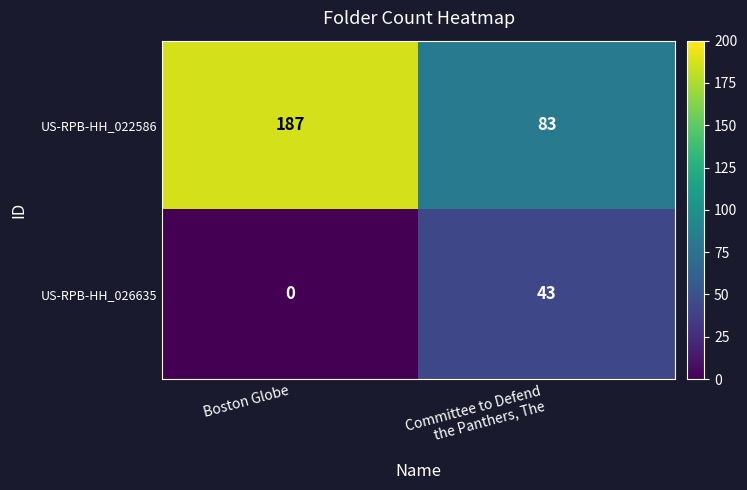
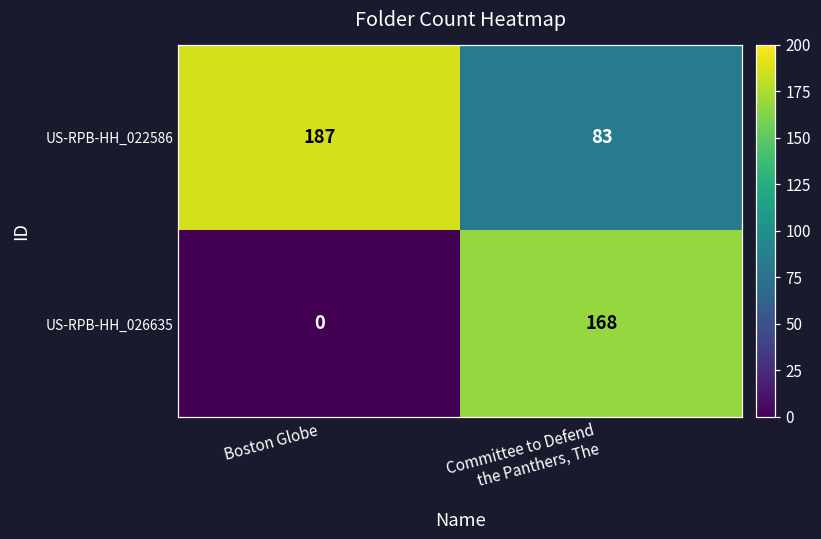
US-RPB-HH_026635, Committee to Defend the Panthers, The: 43 -> 168
